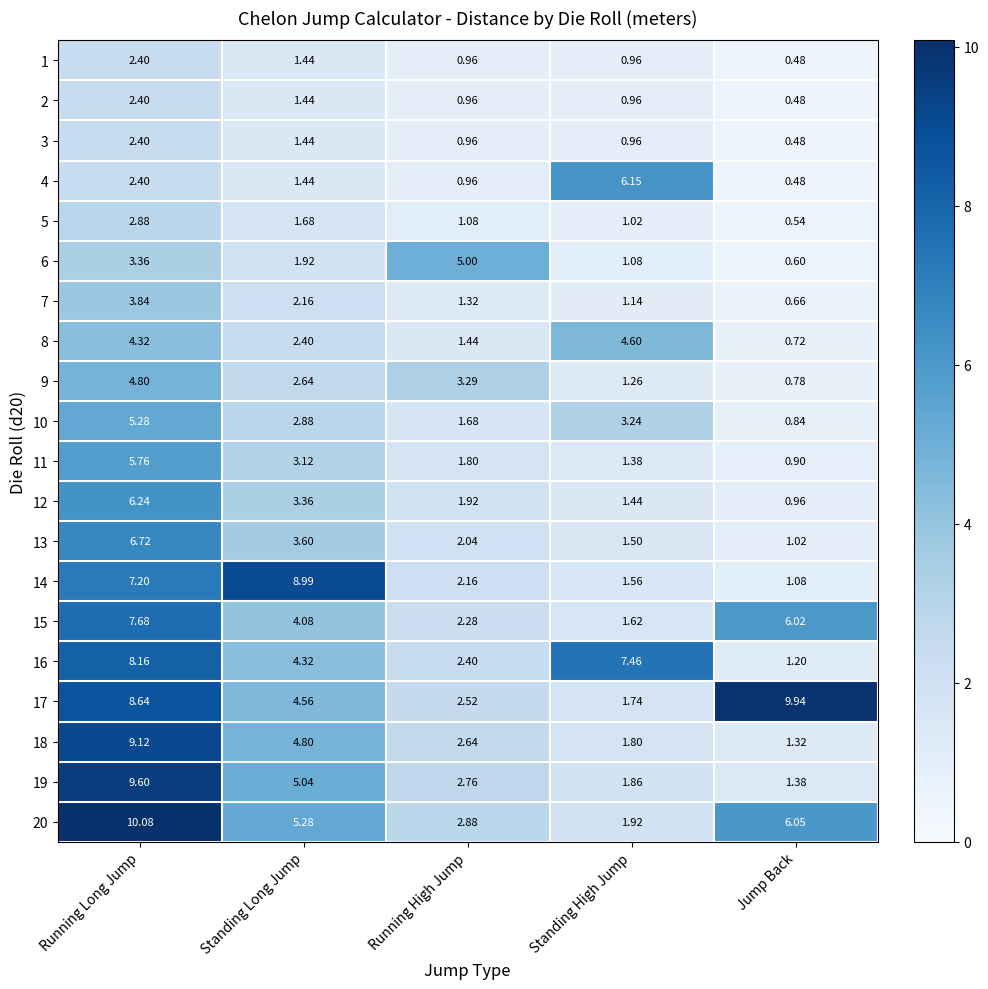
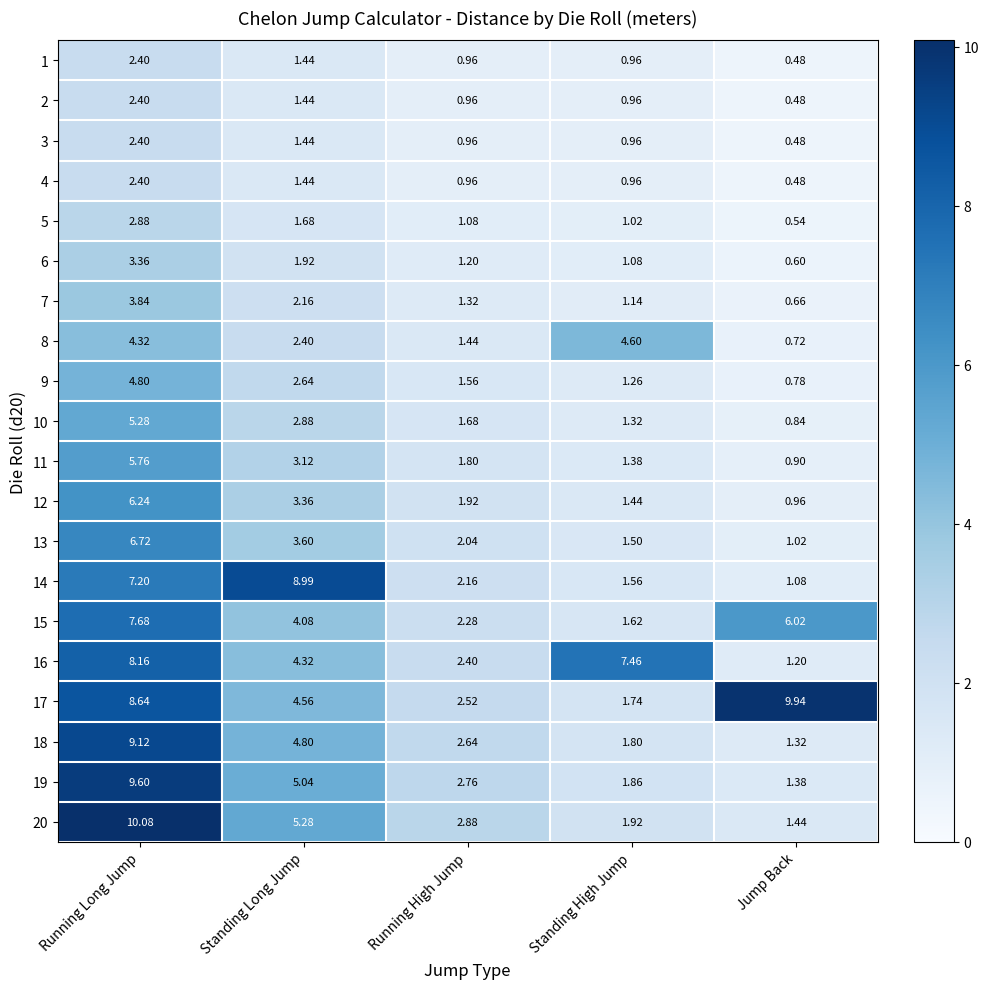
4, Standing High Jump: 6.15 -> 0.96
6, Running High Jump: 5.00 -> 1.20
9, Running High Jump: 3.29 -> 1.56
10, Standing High Jump: 3.24 -> 1.32
20, Jump Back: 6.05 -> 1.44
